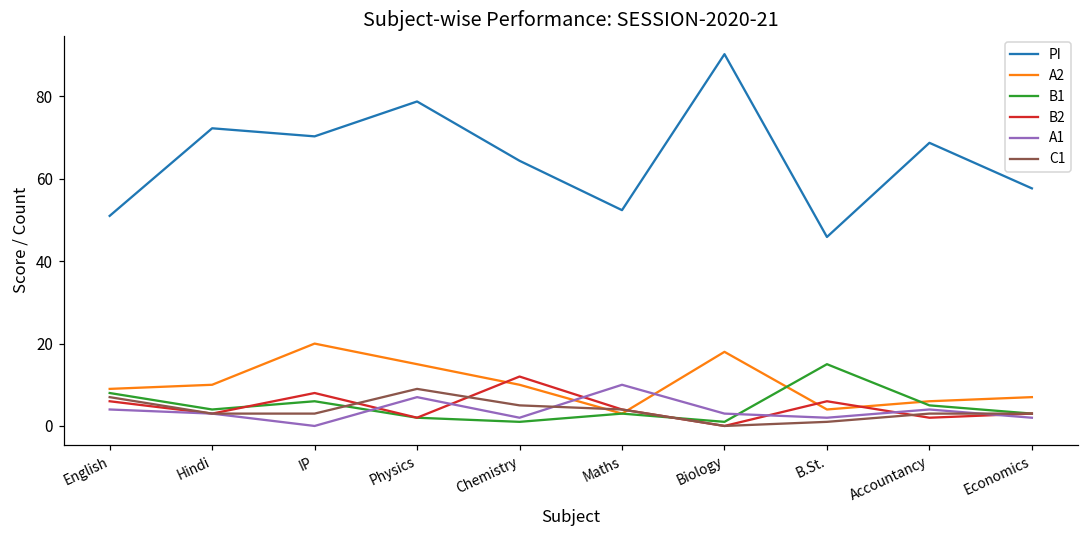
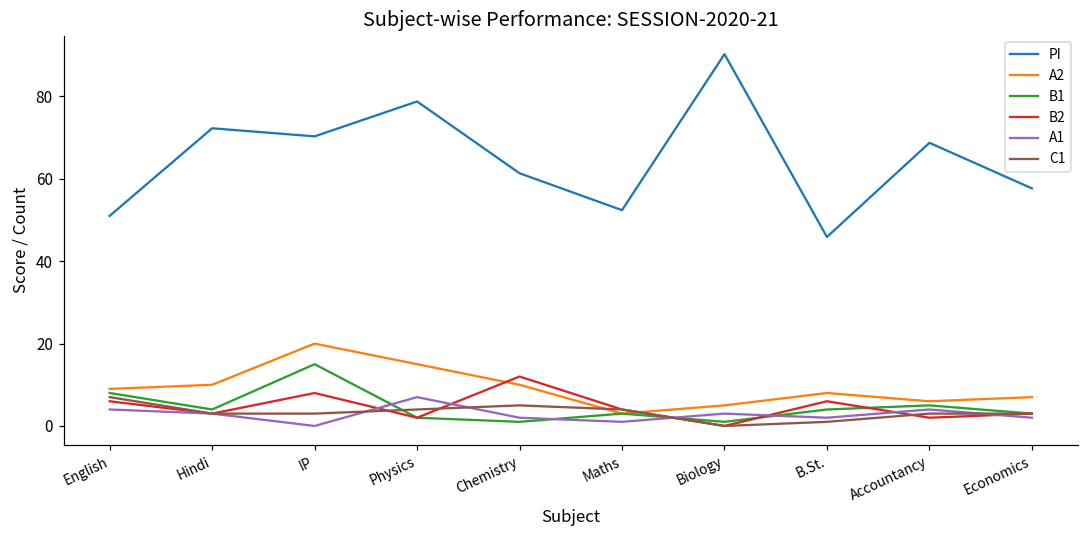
B1, IP: 6 -> 15
C1, Physics: 9 -> 4
PI, Chemistry: 64 -> 61
A1, Maths: 10 -> 1
A2, Biology: 18 -> 5
A2, B.St.: 4 -> 8
B1, B.St.: 15 -> 4
